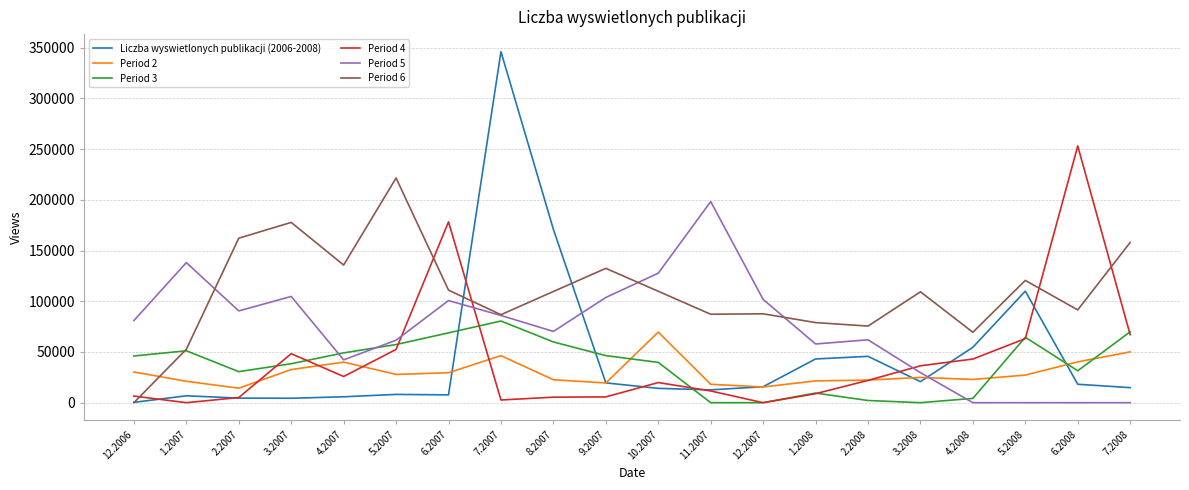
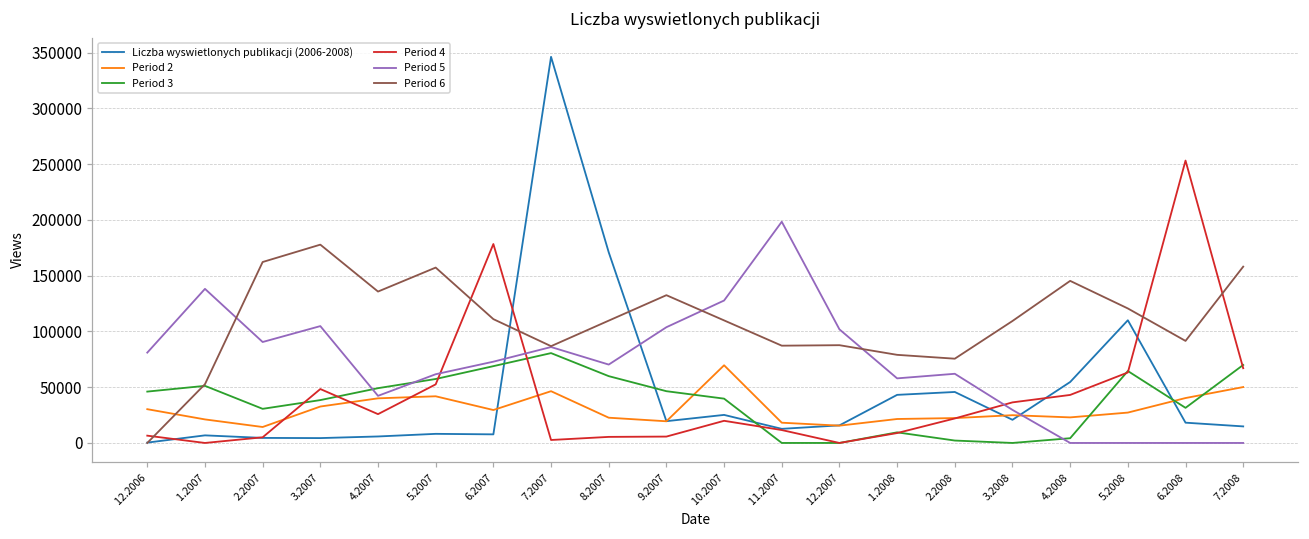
Period 2, 5.2007: 28000 -> 42000
Period 6, 5.2007: 222000 -> 157000
Period 5, 6.2007: 101000 -> 73000
Liczba wyswietlonych publikacji (2006-2008), 10.2007: 14000 -> 25000
Period 6, 4.2008: 69000 -> 145000
